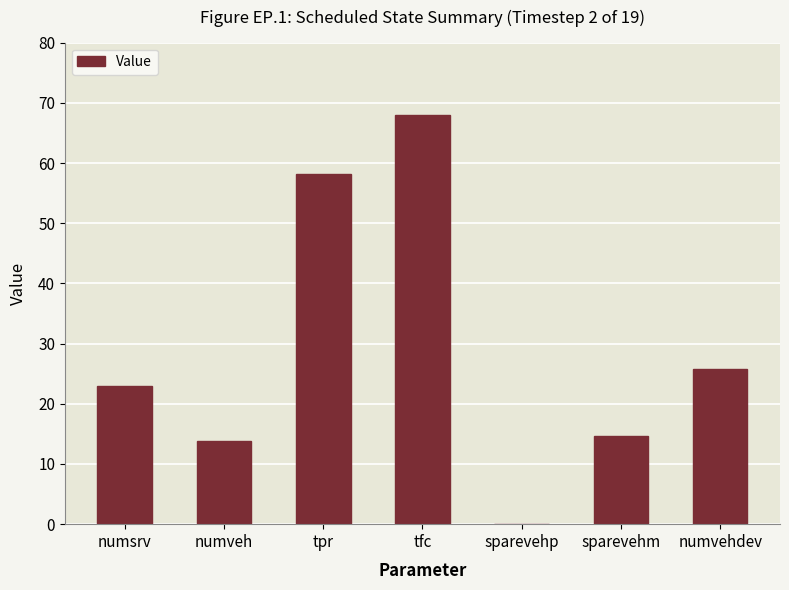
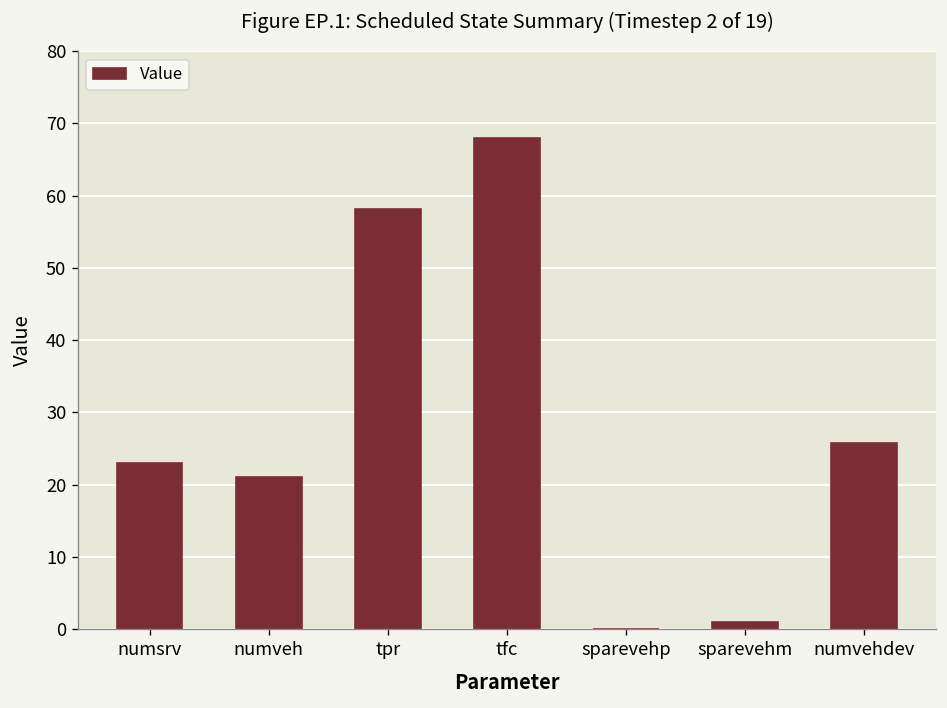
numveh: 14 -> 21
sparevehm: 15 -> 1
